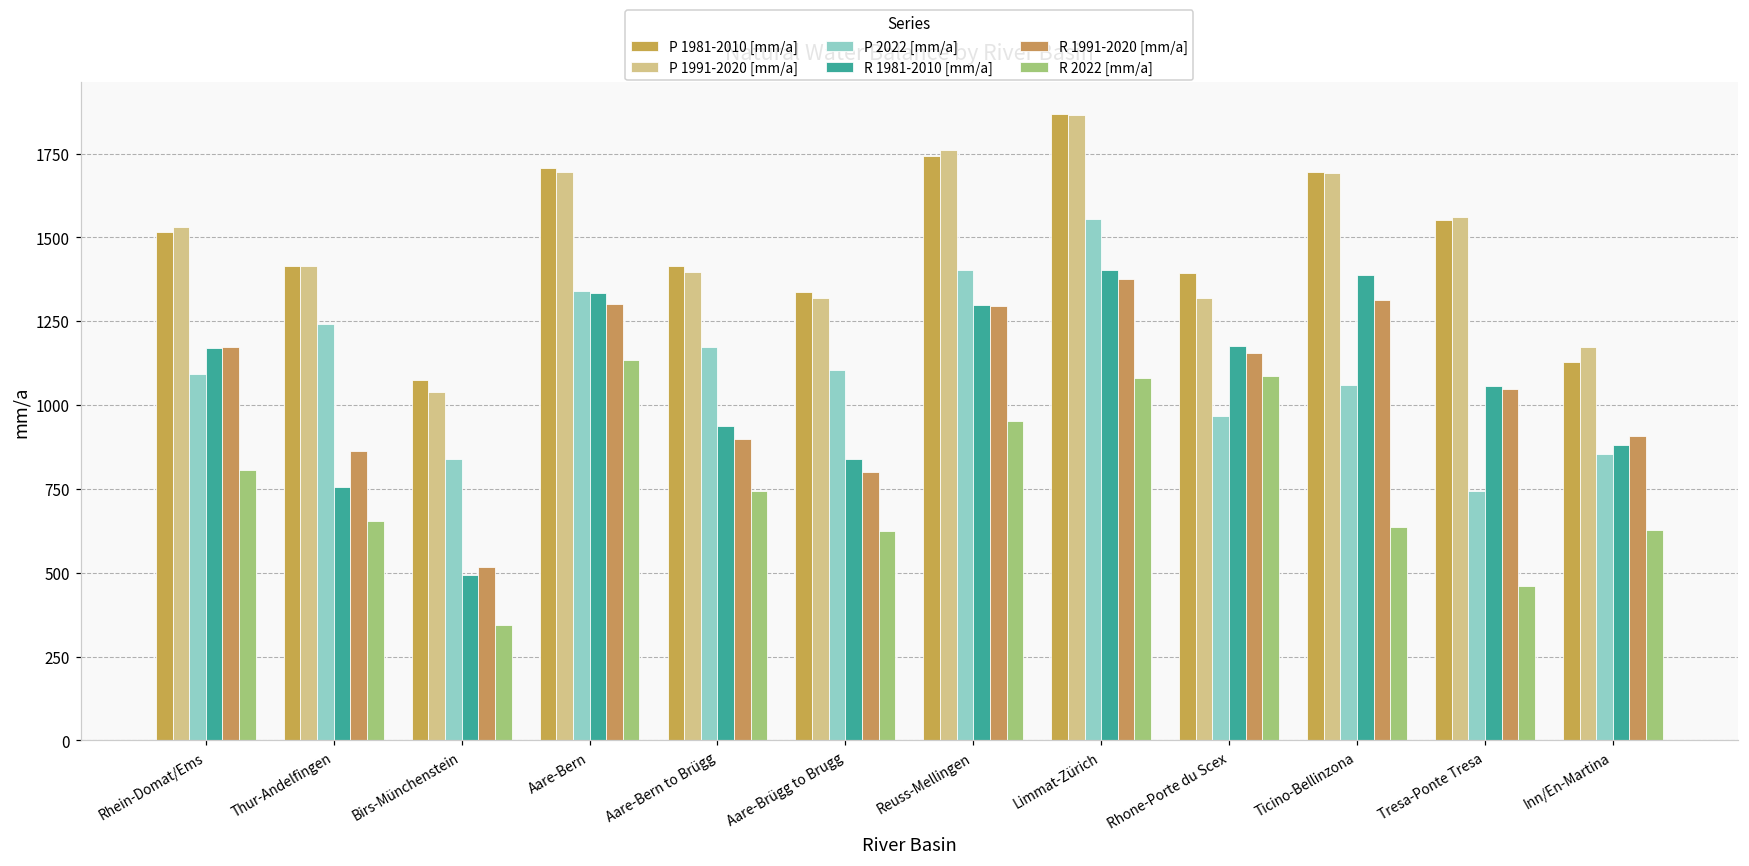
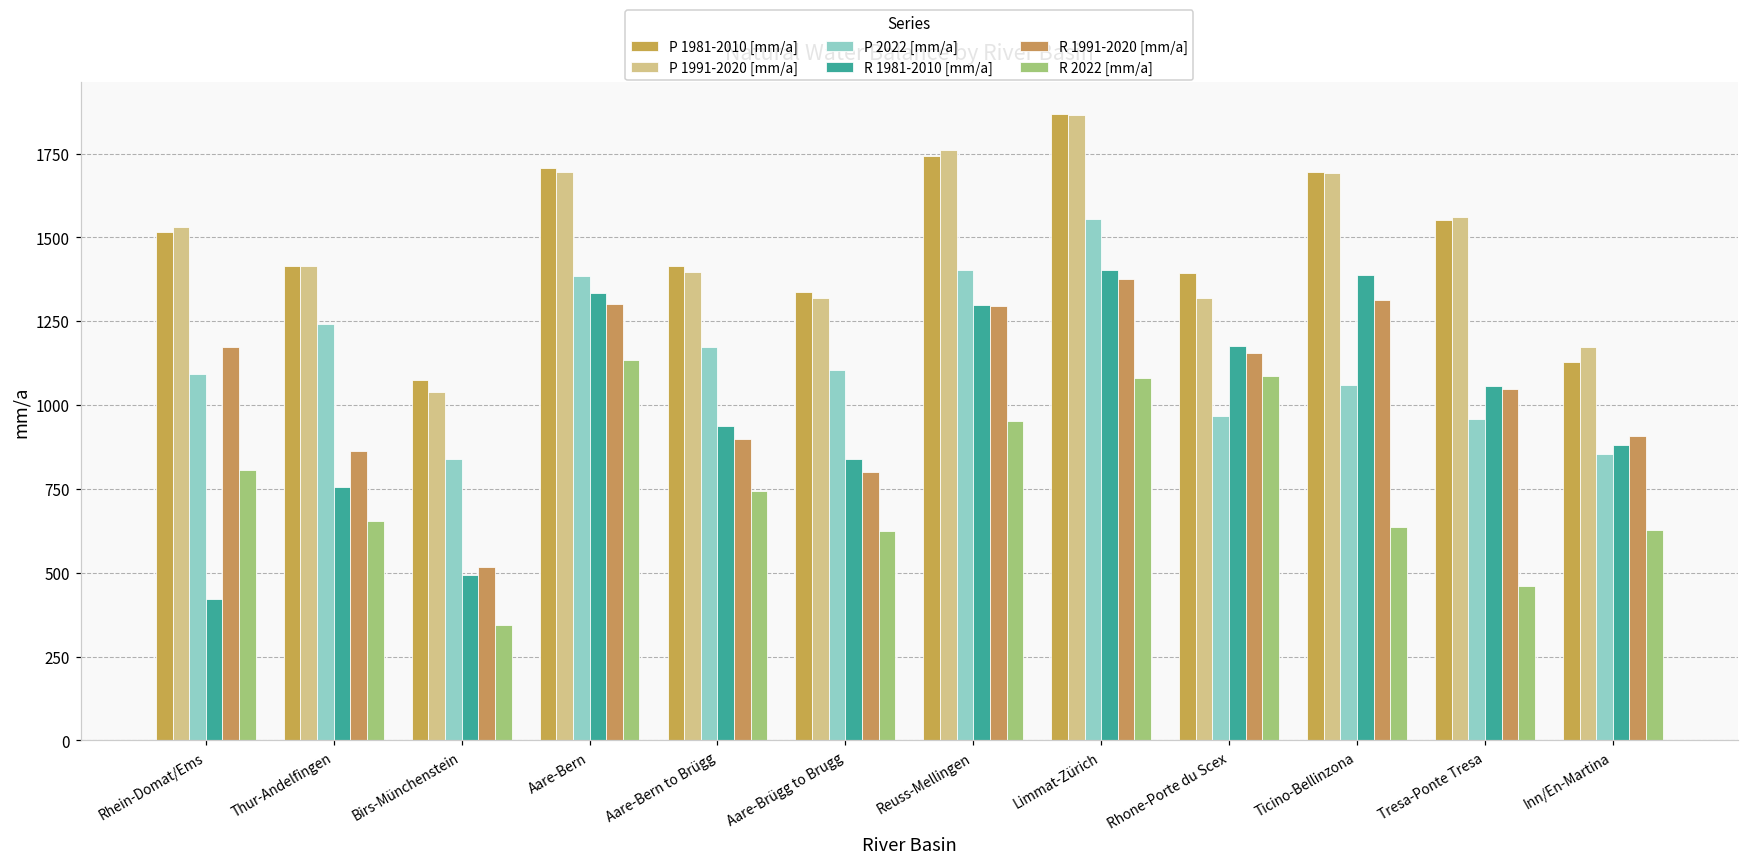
R 1981-2010 [mm/a], Rhein-Domat/Ems: 1170 -> 420
P 2022 [mm/a], Aare-Bern: 1340 -> 1380
P 2022 [mm/a], Tresa-Ponte Tresa: 740 -> 960
